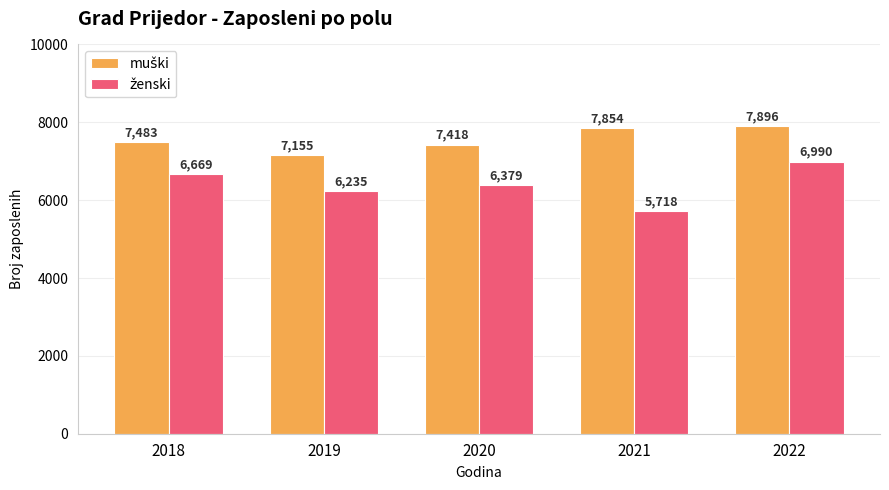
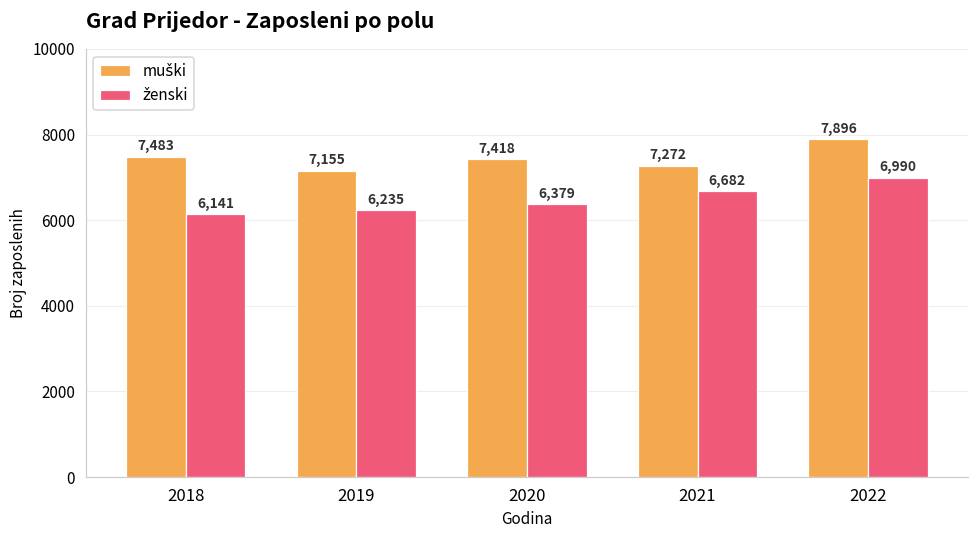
ženski, 2018: 6,669 -> 6,141
muški, 2021: 7,854 -> 7,272
ženski, 2021: 5,718 -> 6,682
